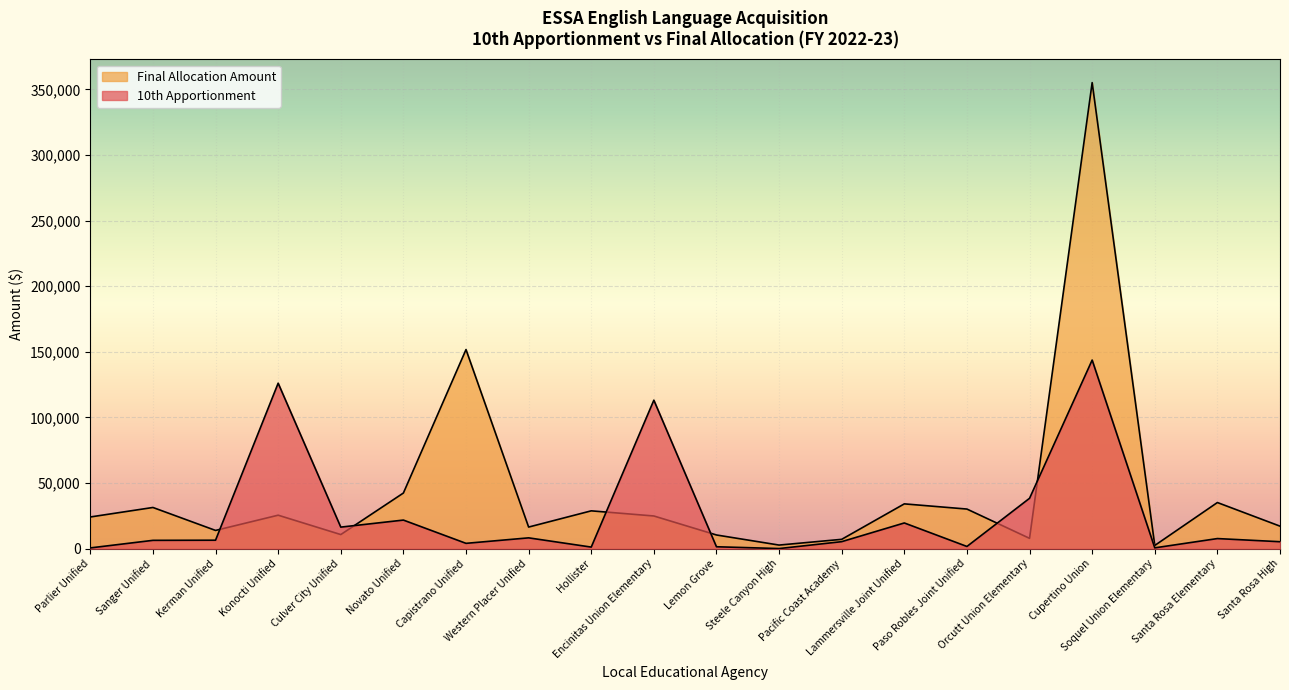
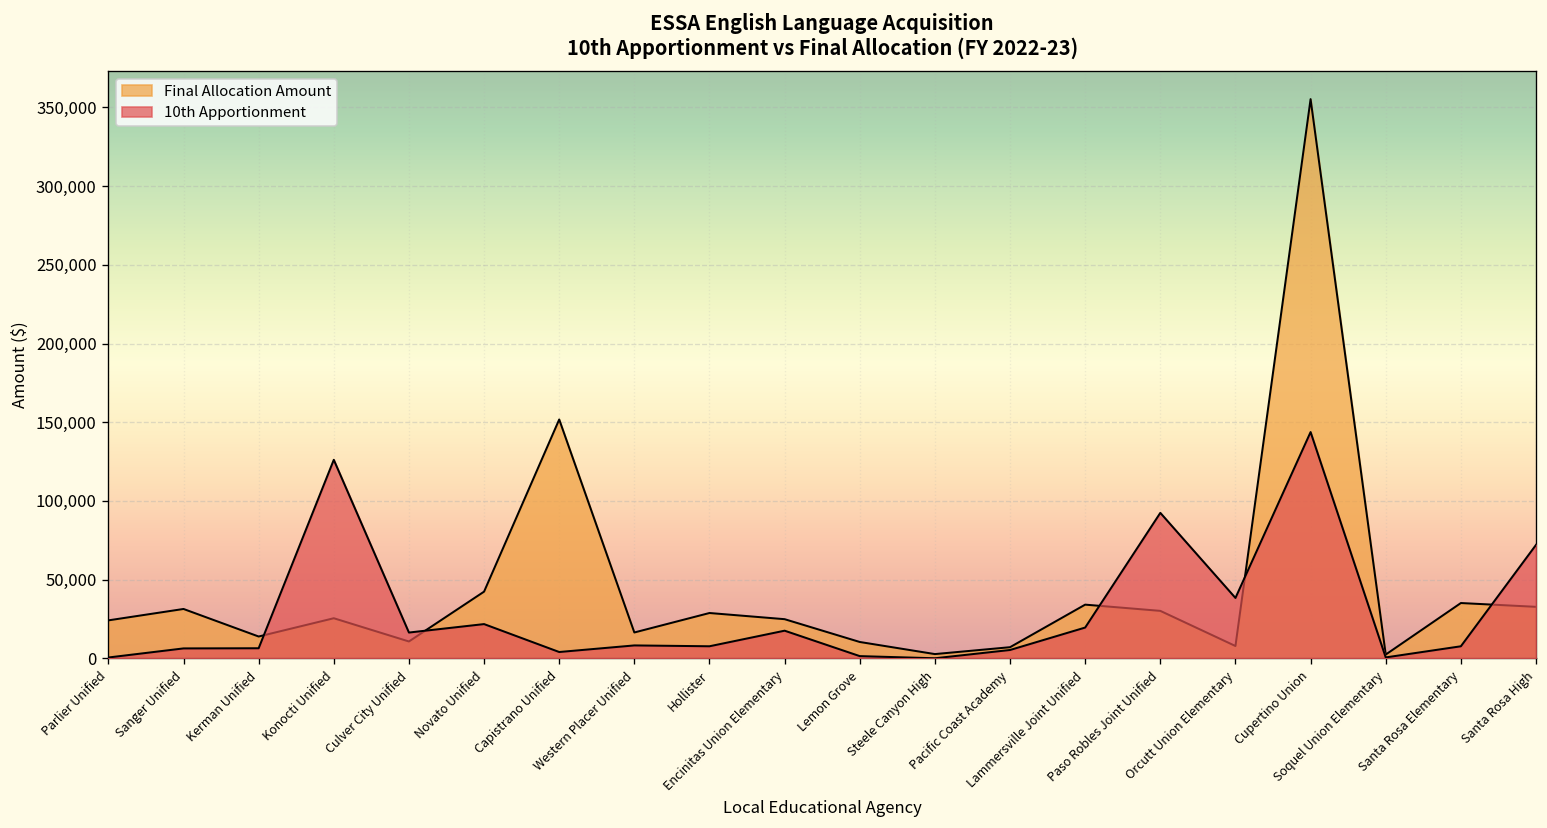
10th Apportionment, Hollister: 1,000 -> 8,000
10th Apportionment, Encinitas Union Elementary: 113,000 -> 18,000
10th Apportionment, Paso Robles Joint Unified: 2,000 -> 92,000
Final Allocation Amount, Santa Rosa High: 17,000 -> 33,000
10th Apportionment, Santa Rosa High: 5,000 -> 72,000
